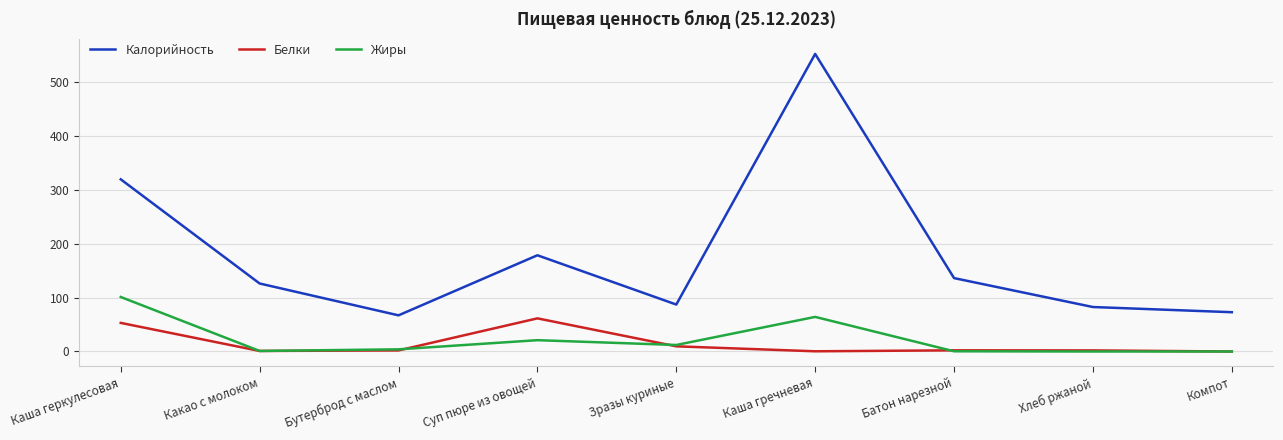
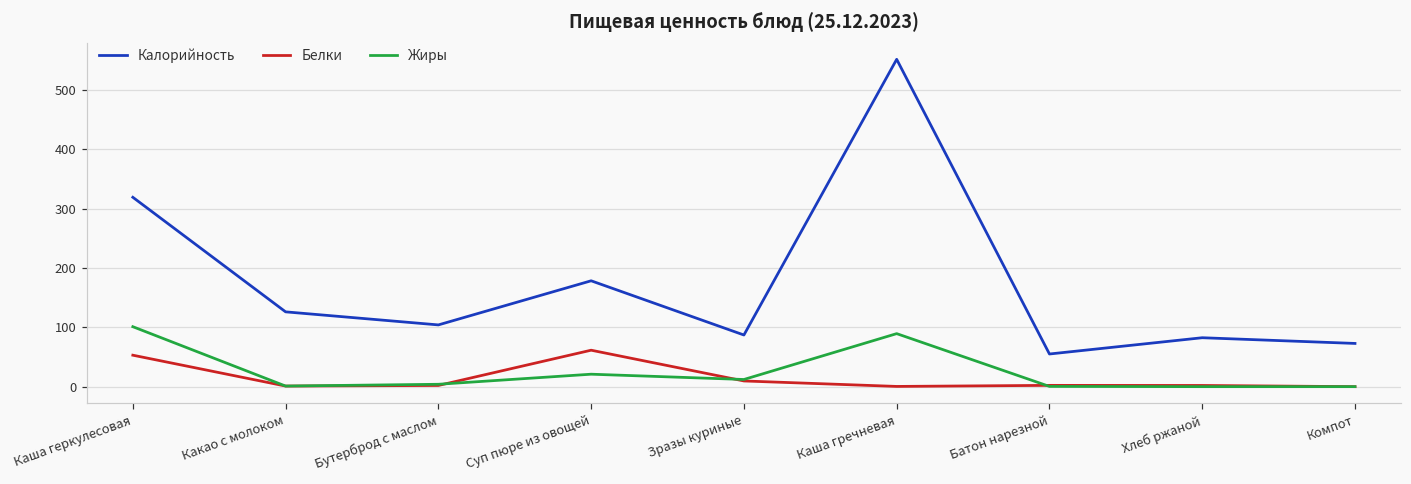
Калорийность, Бутерброд с маслом: 70 -> 100
Жиры, Каша гречневая: 60 -> 90
Калорийность, Батон нарезной: 140 -> 60
